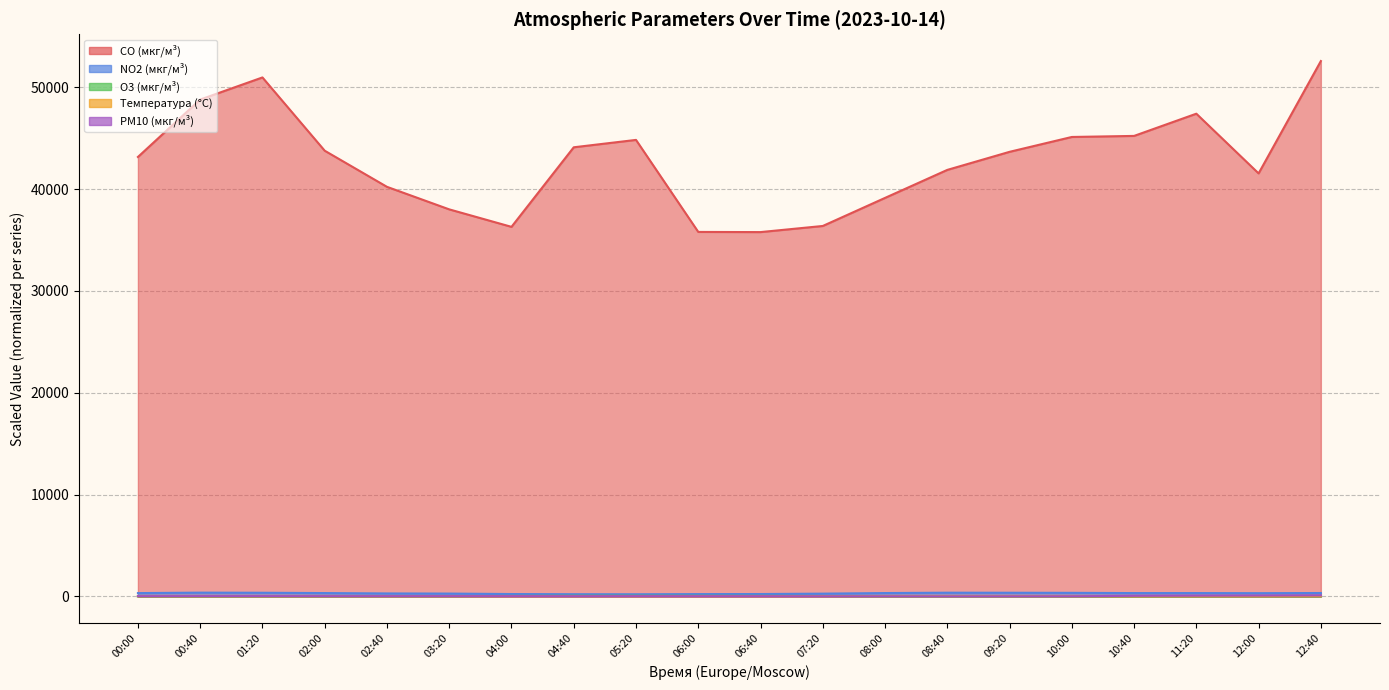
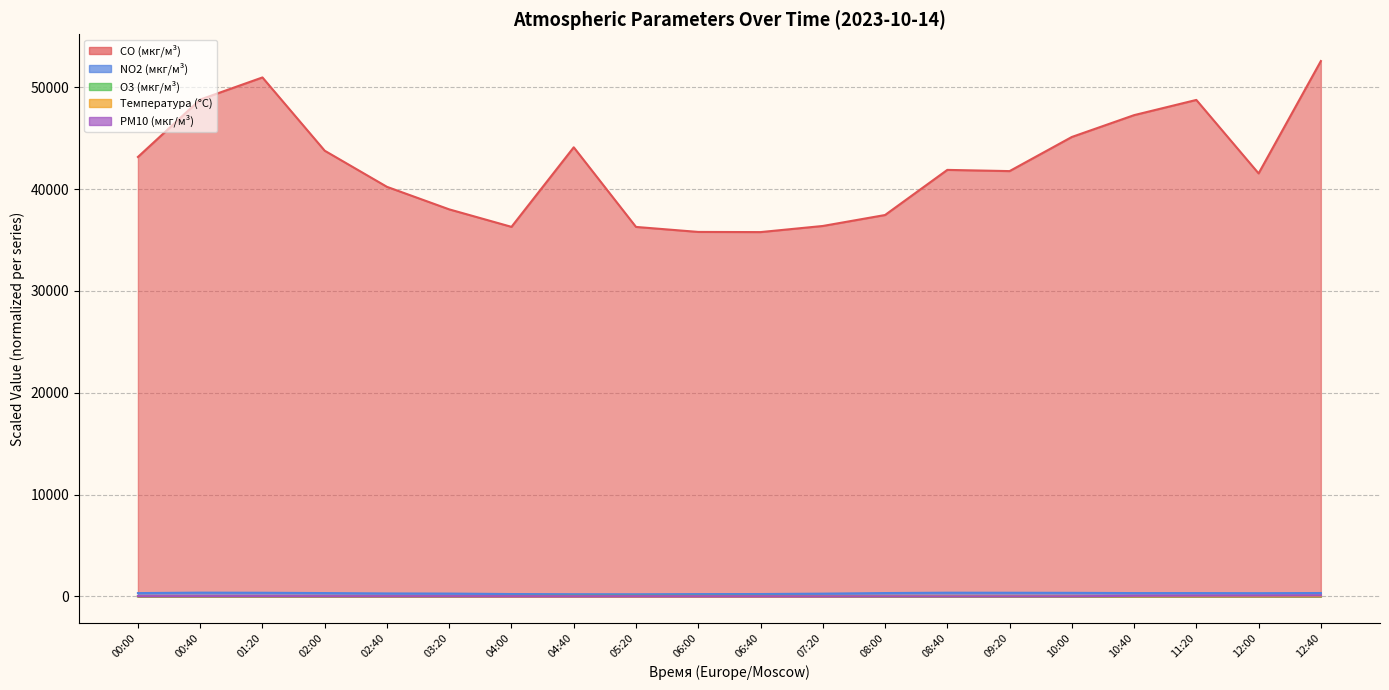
CO (мкг/м³), 05:20: 44800 -> 36300
CO (мкг/м³), 08:00: 39100 -> 37500
CO (мкг/м³), 09:20: 43700 -> 41800
CO (мкг/м³), 10:40: 45200 -> 47300
CO (мкг/м³), 11:20: 47400 -> 48800
